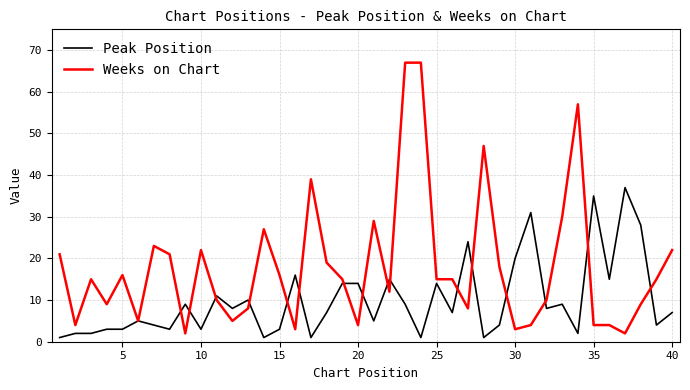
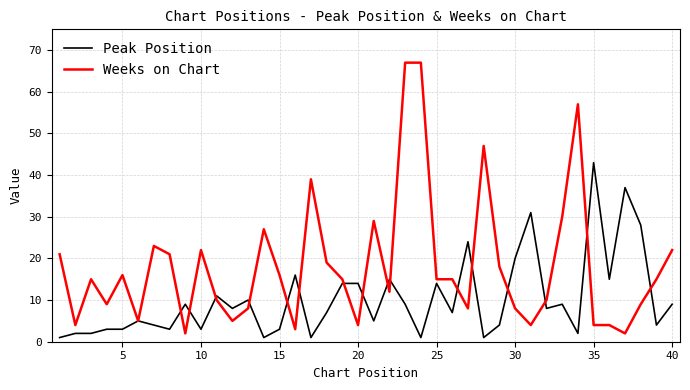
Weeks on Chart, 30: 3 -> 8
Peak Position, 35: 35 -> 43
Peak Position, 40: 7 -> 9
